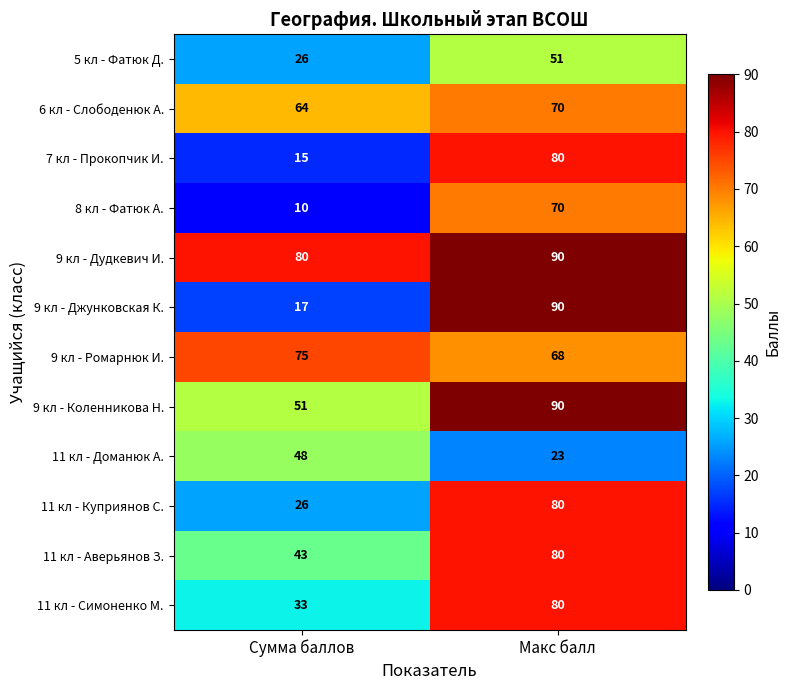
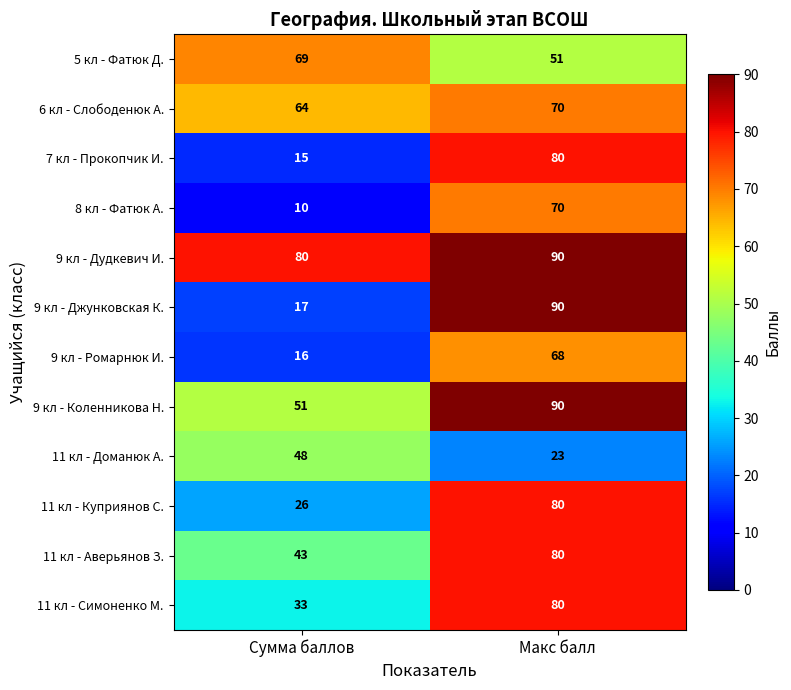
5 кл - Фатюк Д., Сумма баллов: 26 -> 69
9 кл - Ромарнюк И., Сумма баллов: 75 -> 16
